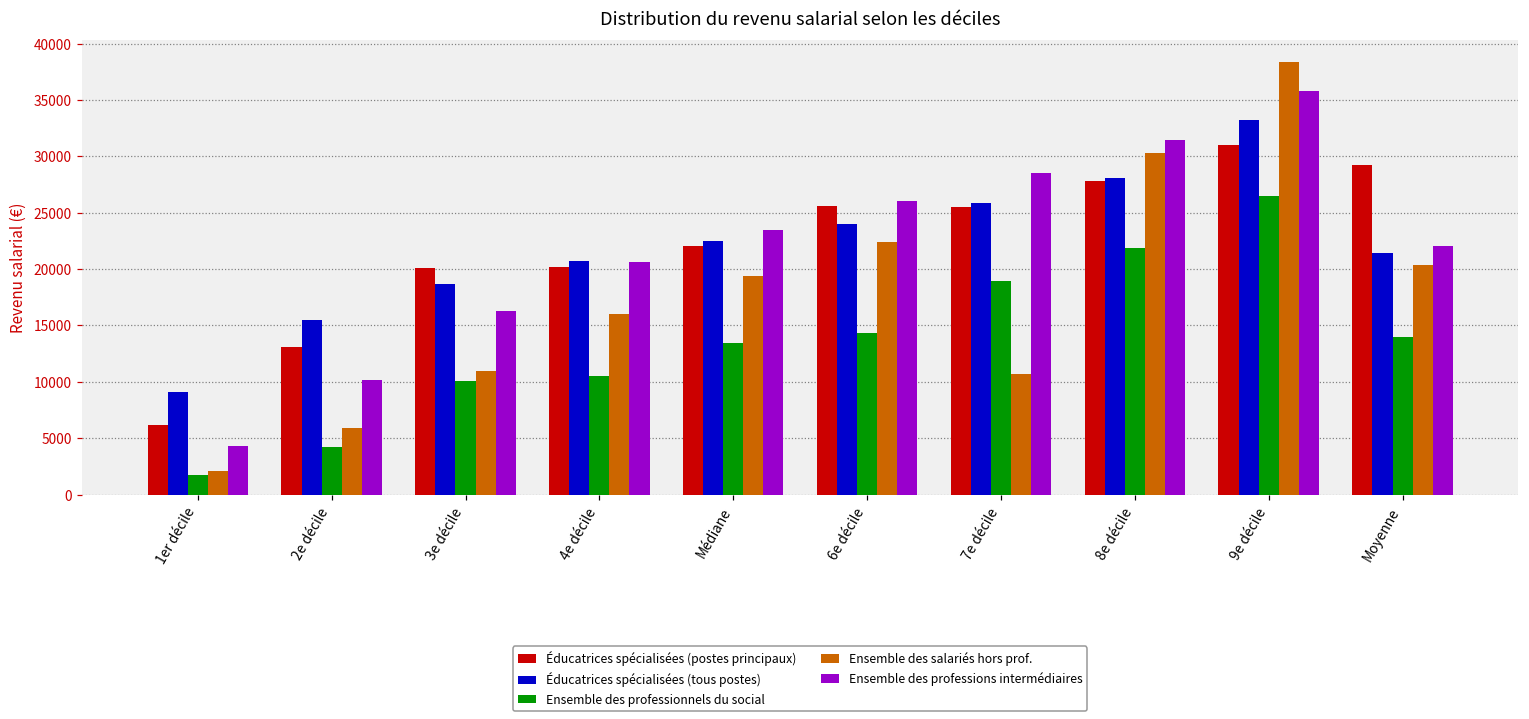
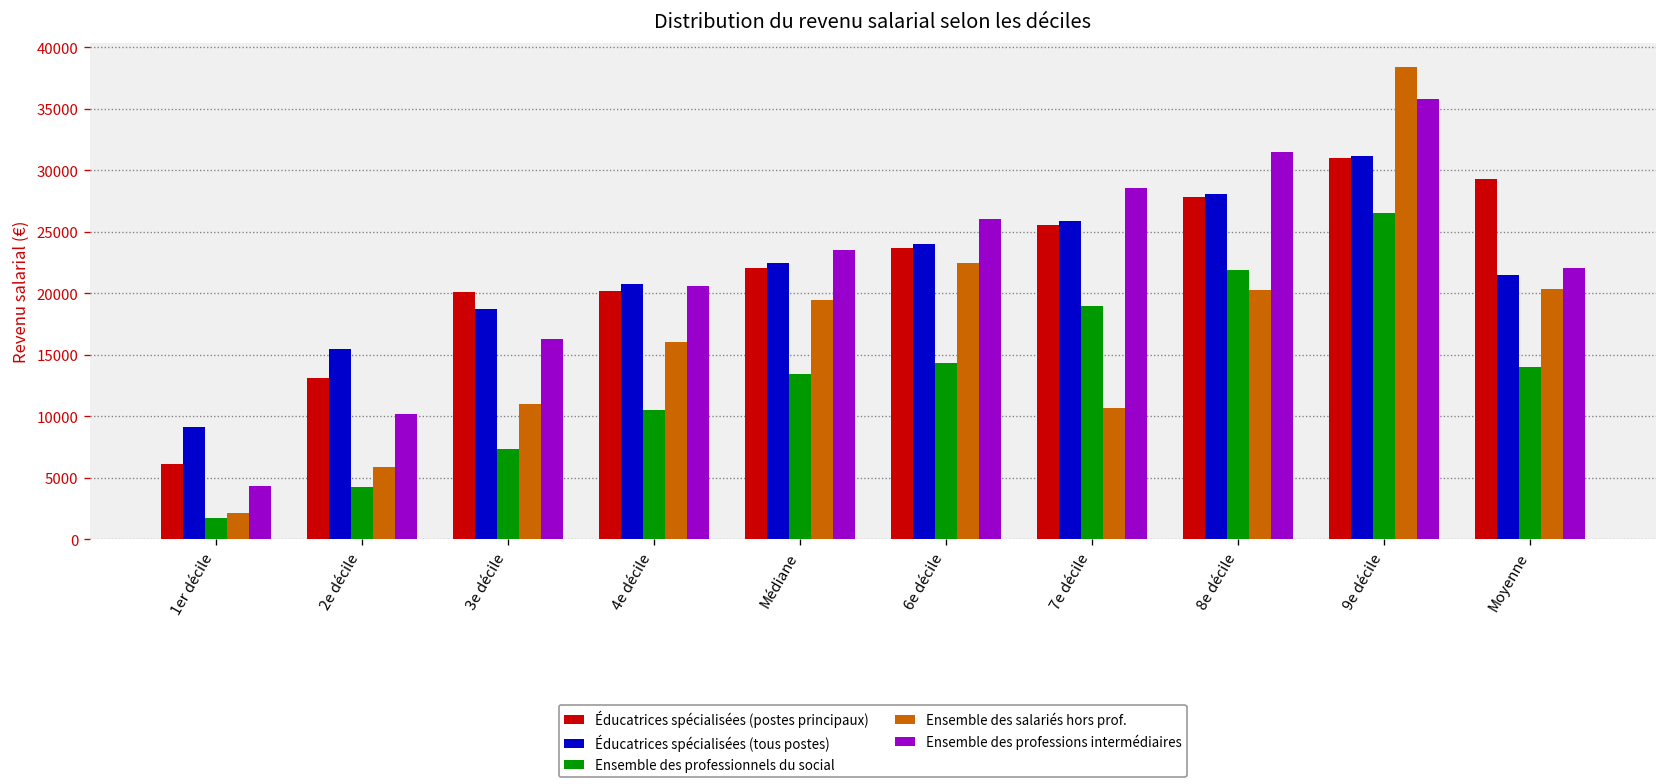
Ensemble des professionnels du social, 3e décile: 10000 -> 7300
Éducatrices spécialisées (postes principaux), 6e décile: 25600 -> 23700
Ensemble des salariés hors prof., 8e décile: 30300 -> 20300
Éducatrices spécialisées (tous postes), 9e décile: 33300 -> 31200
